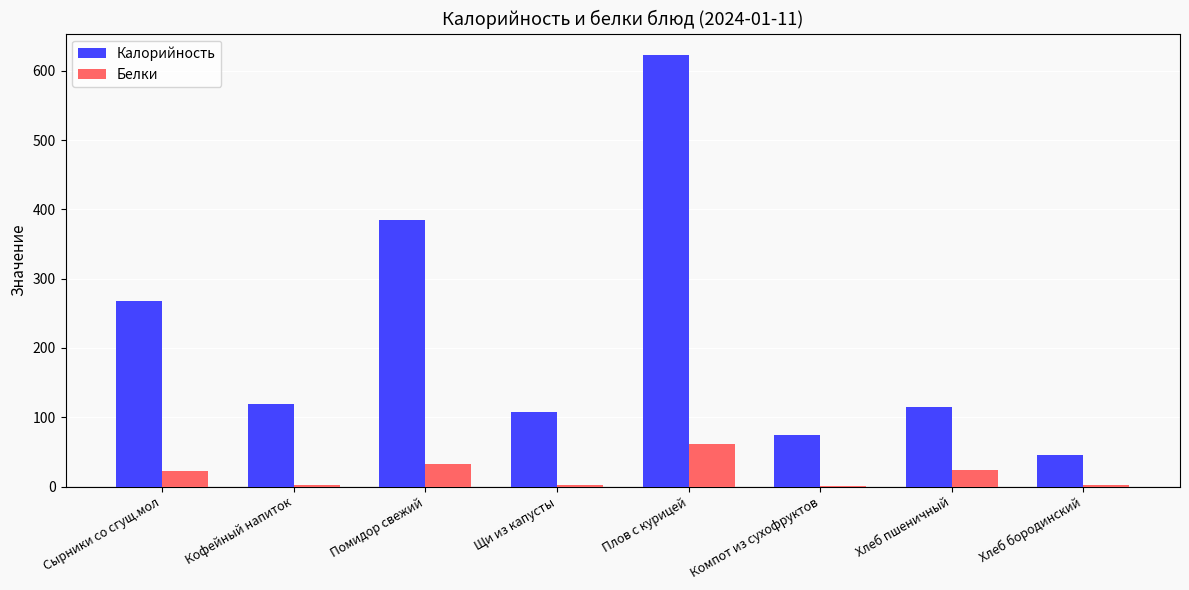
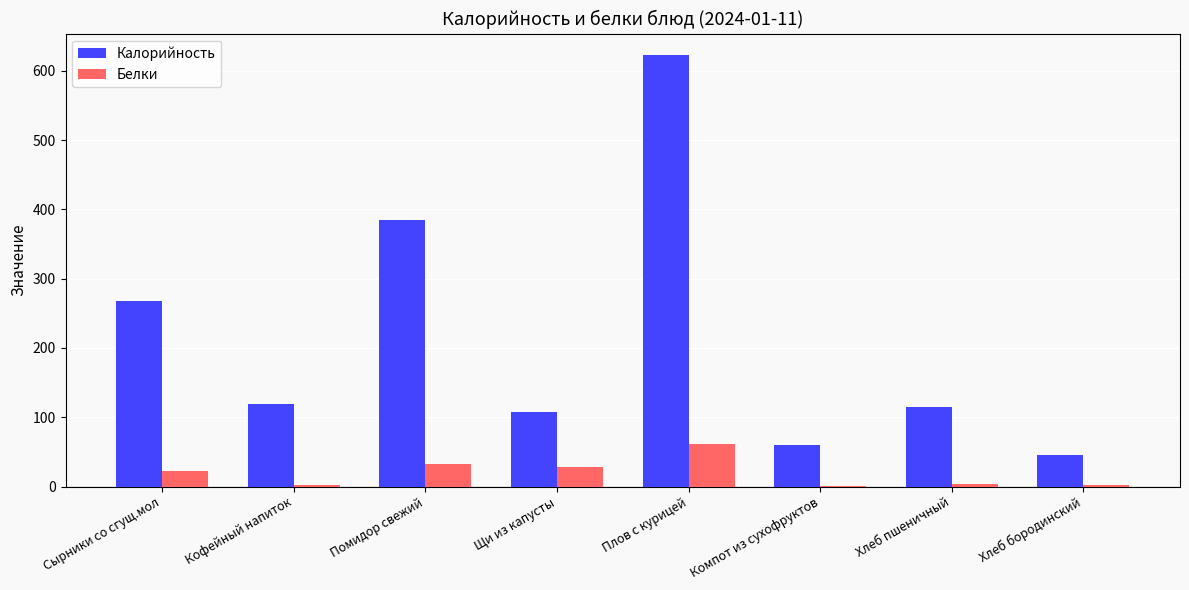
Белки, Щи из капусты: 0 -> 30
Калорийность, Компот из сухофруктов: 70 -> 60
Белки, Хлеб пшеничный: 20 -> 0
